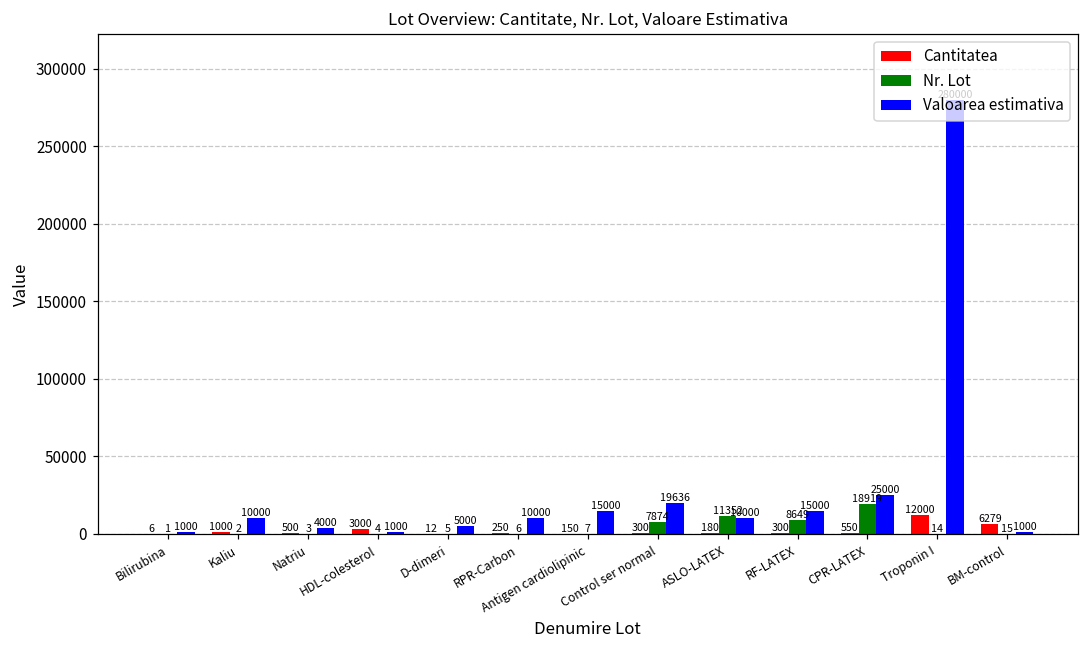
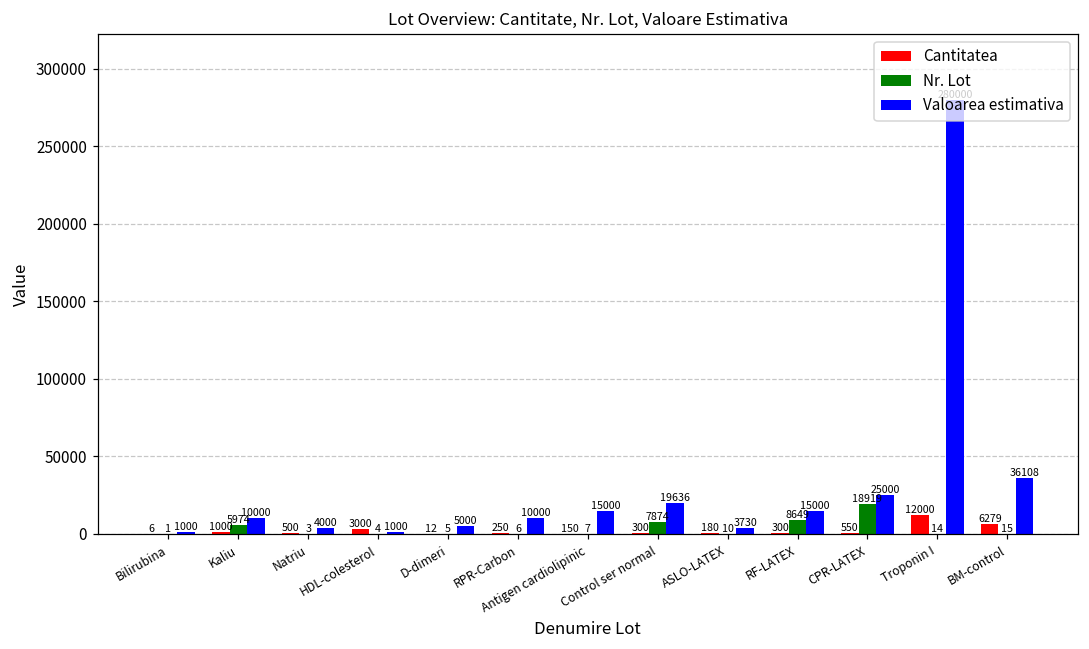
Nr. Lot, Kaliu: 2 -> 5974
Nr. Lot, ASLO-LATEX: 11352 -> 10
Valoarea estimativa, ASLO-LATEX: 10000 -> 3730
Valoarea estimativa, BM-control: 1000 -> 36108
